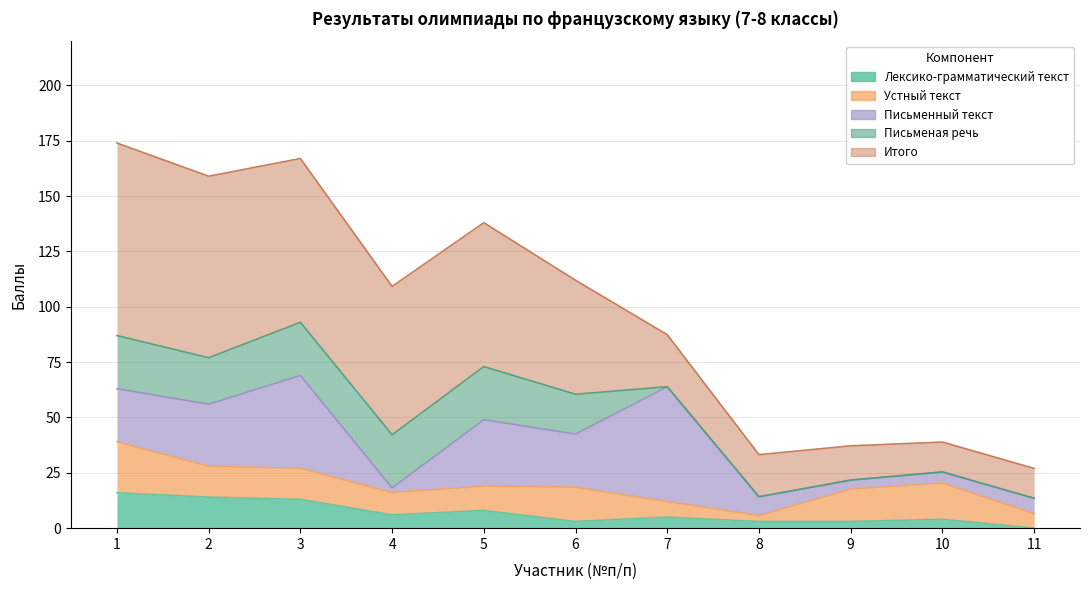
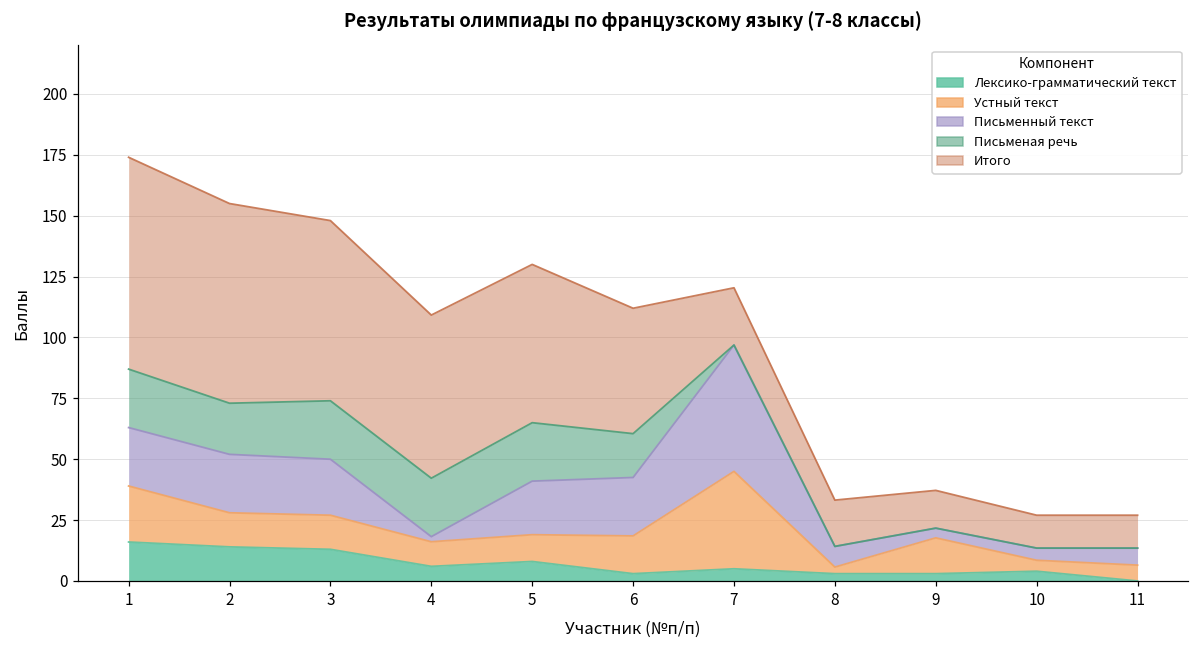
Письменный текст, 2: 28 -> 24
Письменный текст, 3: 42 -> 23
Письменный текст, 5: 30 -> 22
Устный текст, 7: 7 -> 40
Устный текст, 10: 16 -> 5
